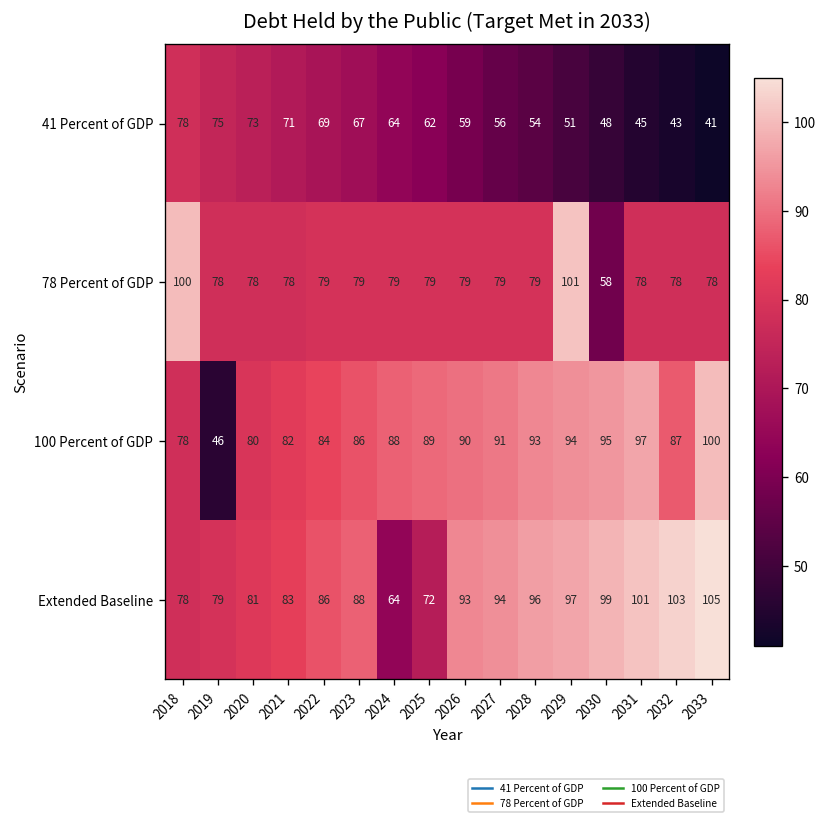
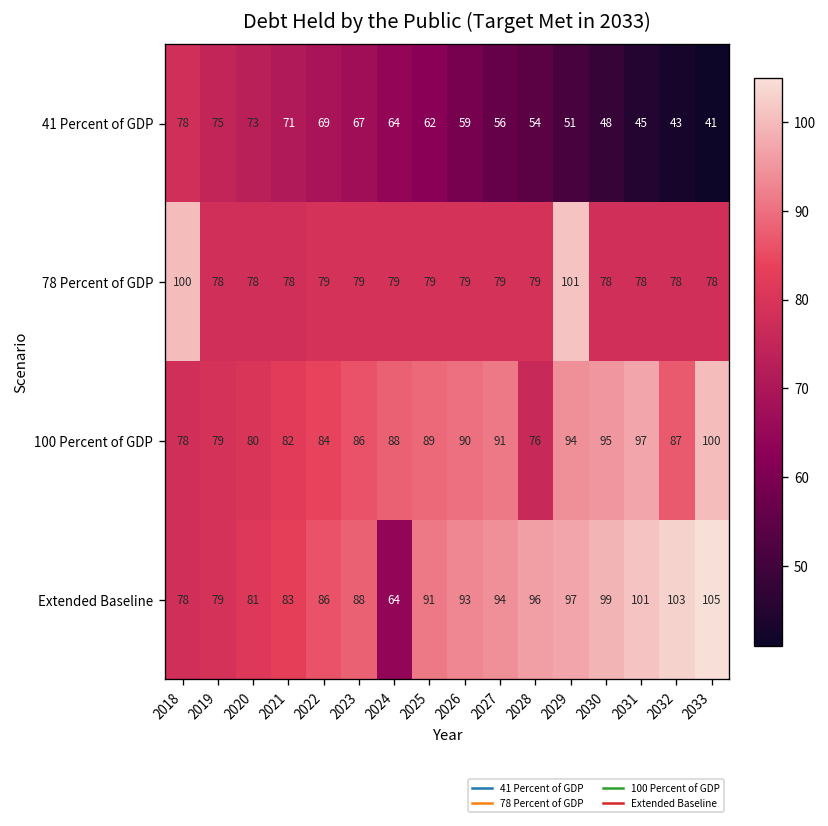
78 Percent of GDP, 2030: 58 -> 78
100 Percent of GDP, 2019: 46 -> 79
100 Percent of GDP, 2028: 93 -> 76
Extended Baseline, 2025: 72 -> 91
